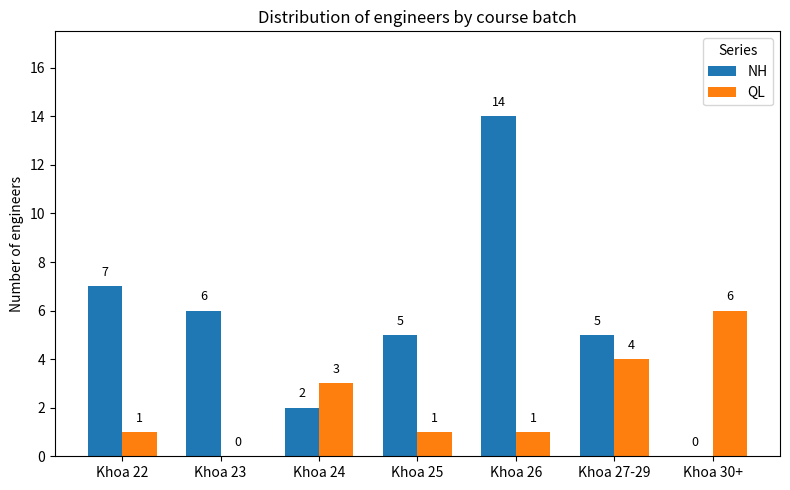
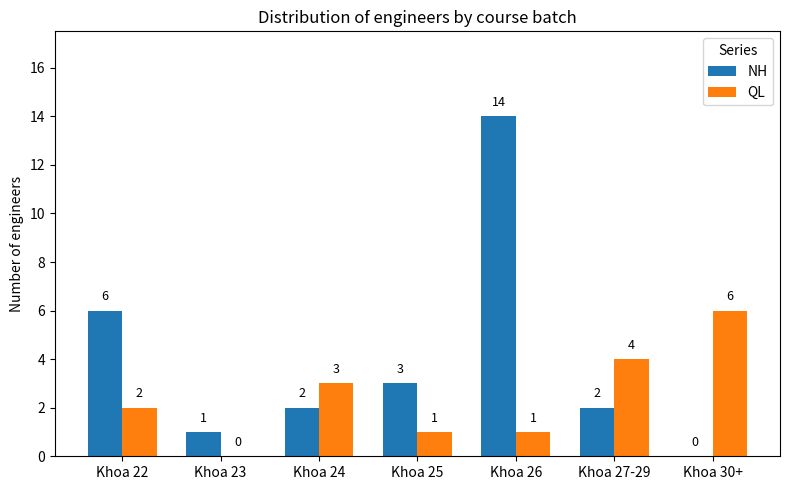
NH, Khoa 22: 7 -> 6
QL, Khoa 22: 1 -> 2
NH, Khoa 23: 6 -> 1
NH, Khoa 25: 5 -> 3
NH, Khoa 27-29: 5 -> 2
